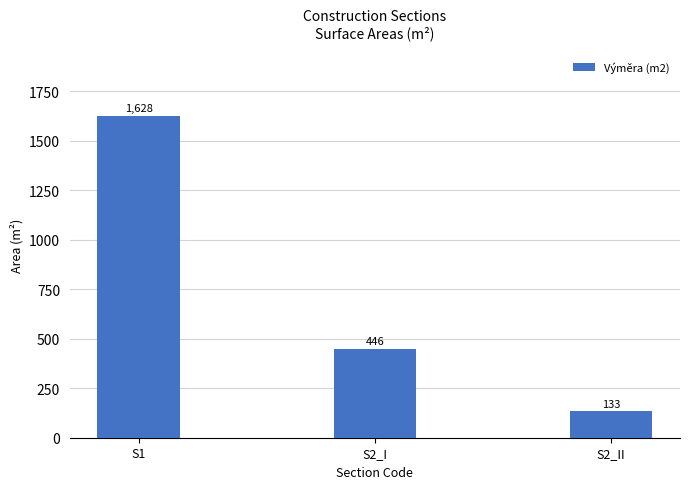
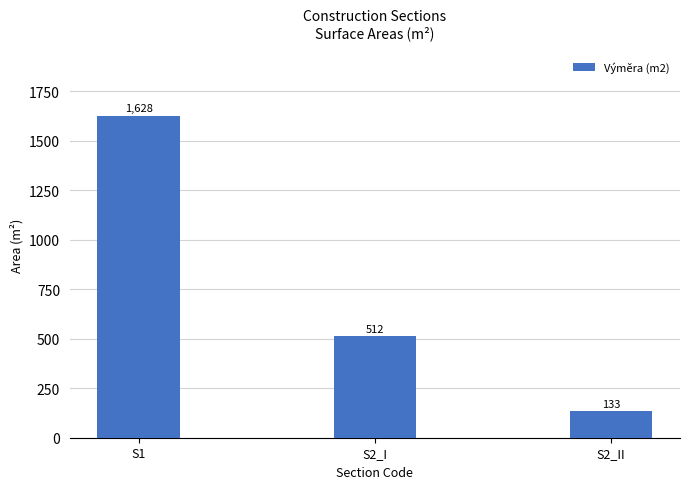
S2_I: 446 -> 512
